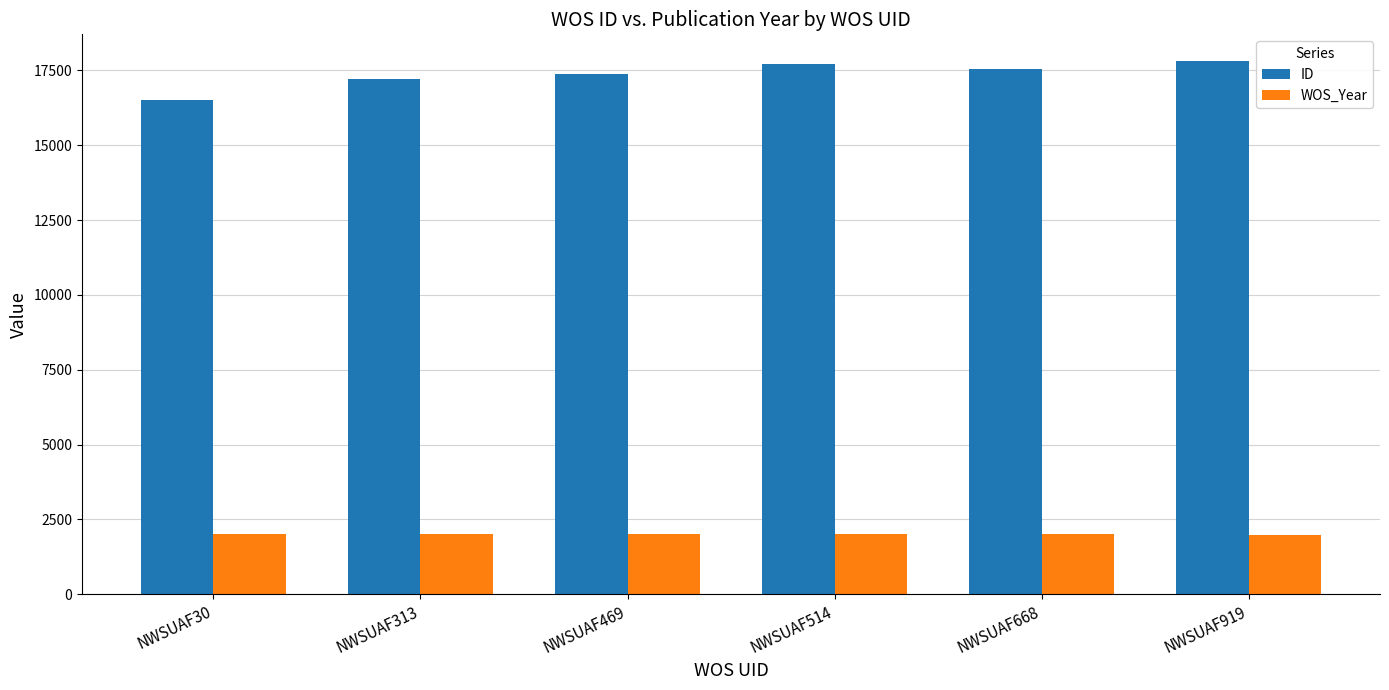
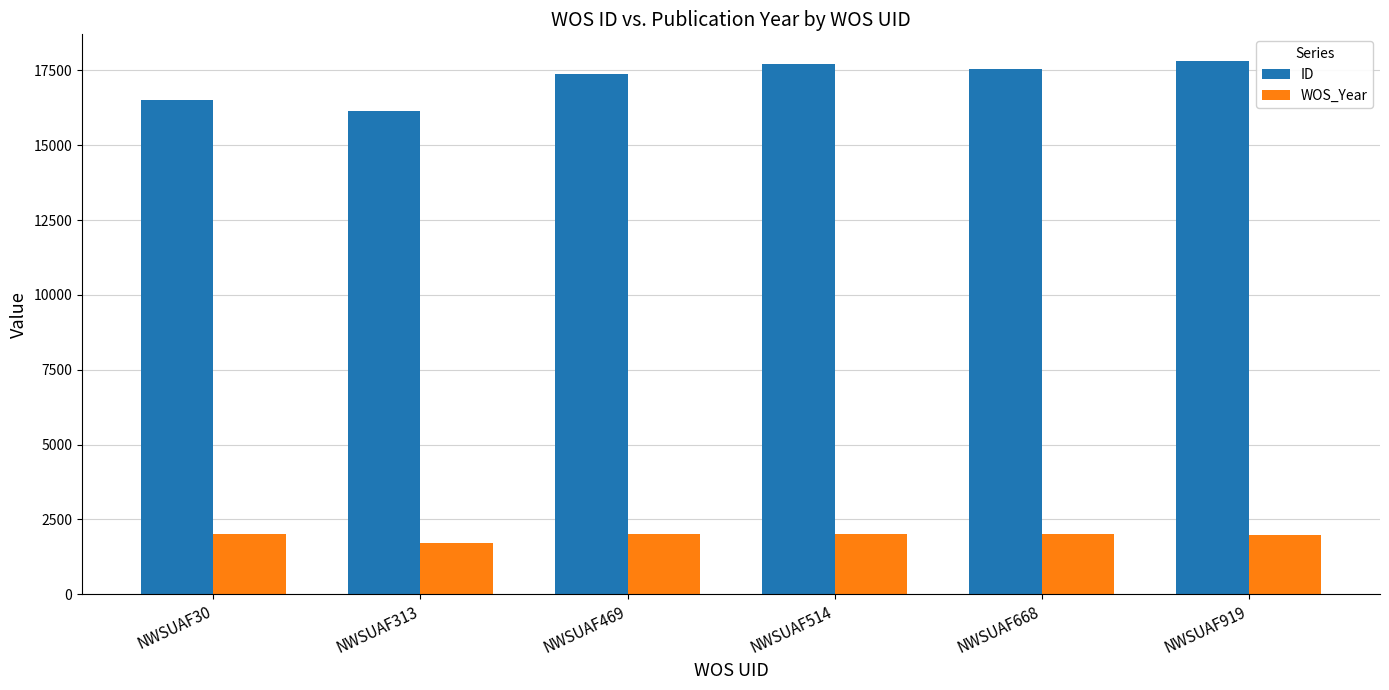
ID, NWSUAF313: 17200 -> 16100
WOS_Year, NWSUAF313: 2000 -> 1700
